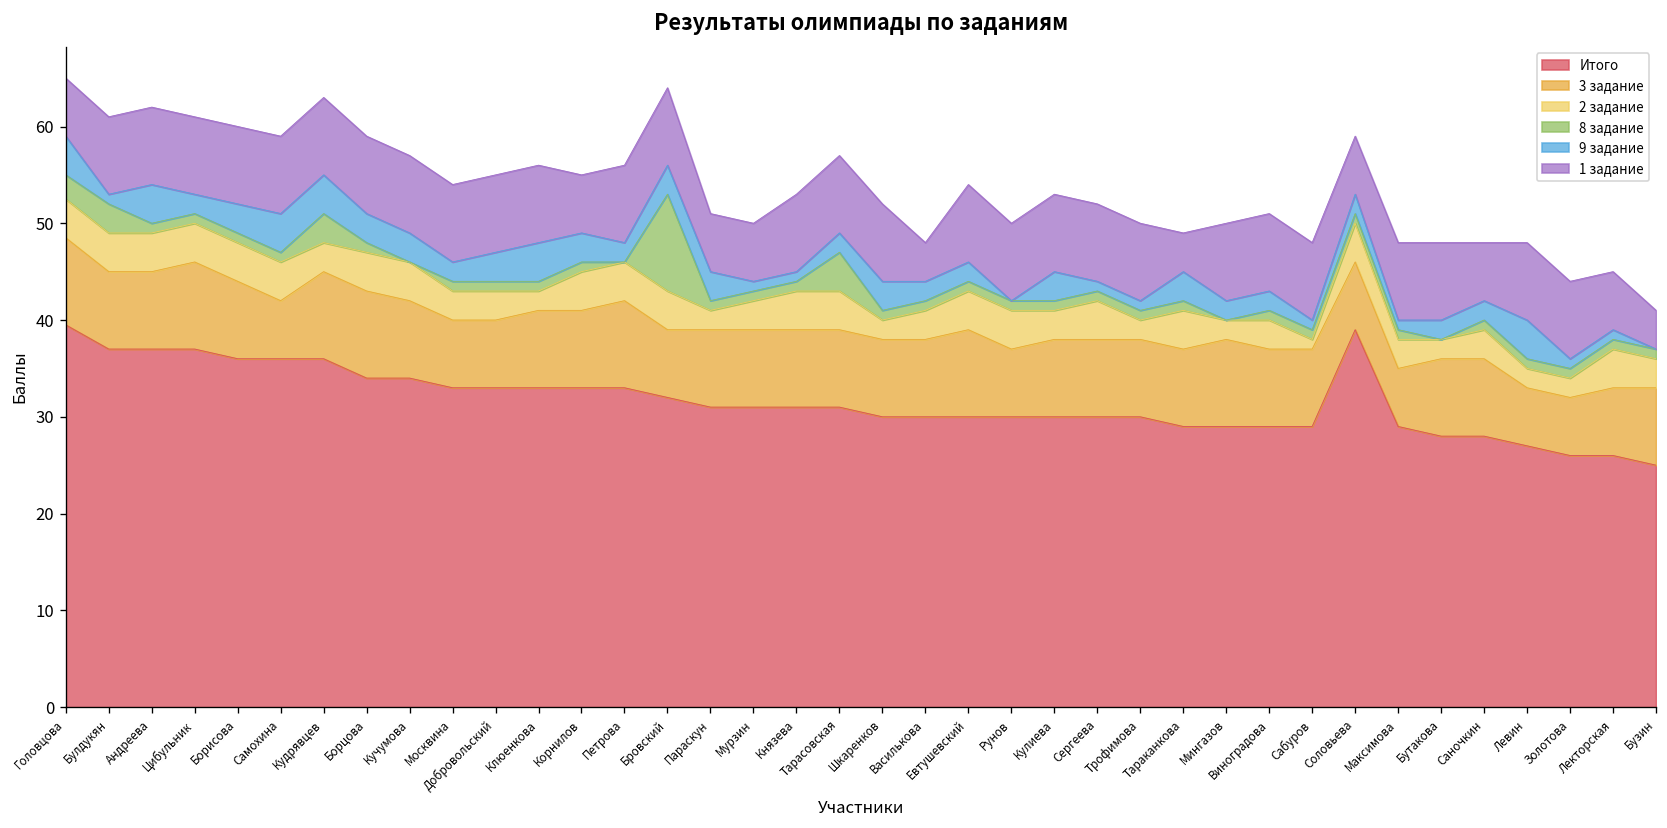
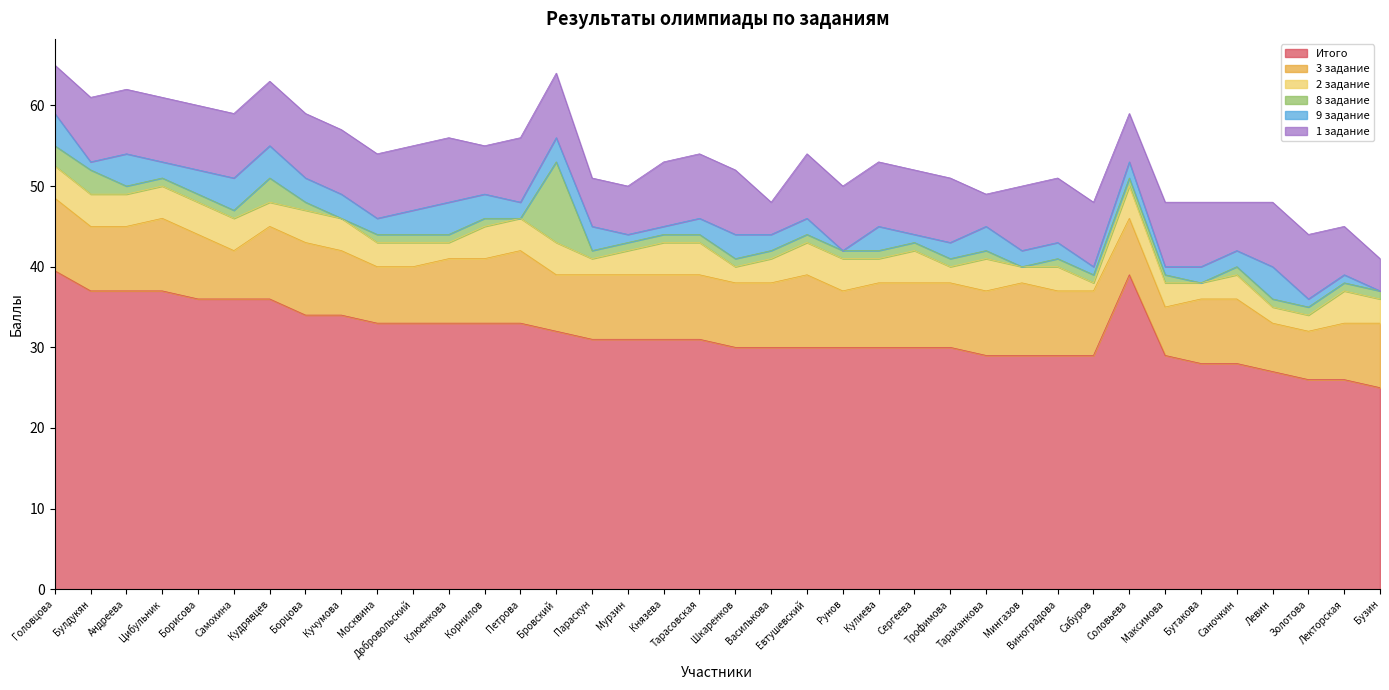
8 задание, Тарасовская: 4 -> 1
9 задание, Трофимова: 1 -> 2
